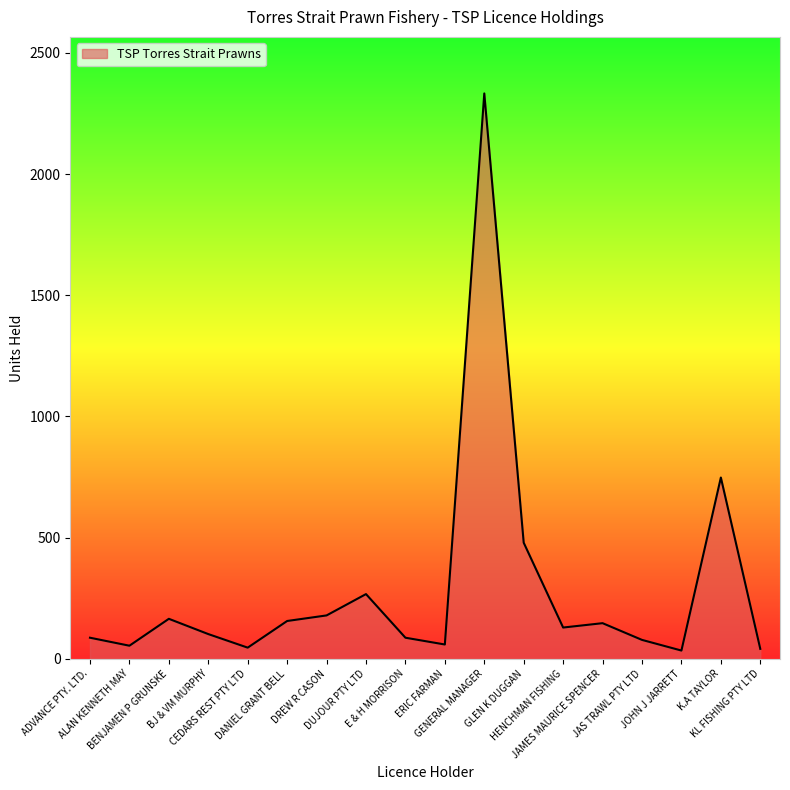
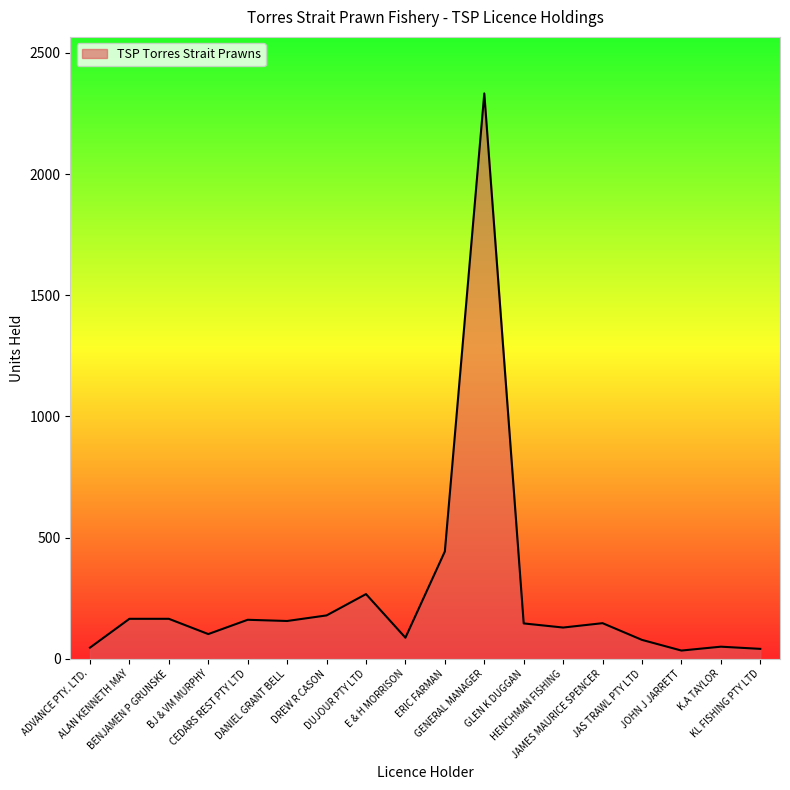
ADVANCE PTY. LTD.: 90 -> 50
ALAN KENNETH MAY: 50 -> 170
CEDARS REST PTY LTD: 50 -> 160
ERIC FARMAN: 60 -> 440
GLEN K DUGGAN: 480 -> 150
K.A TAYLOR: 750 -> 50
